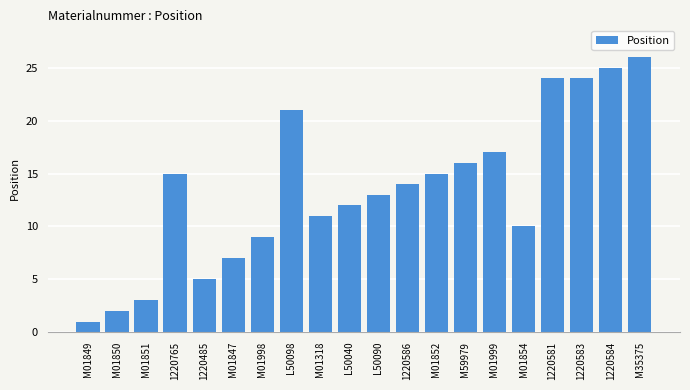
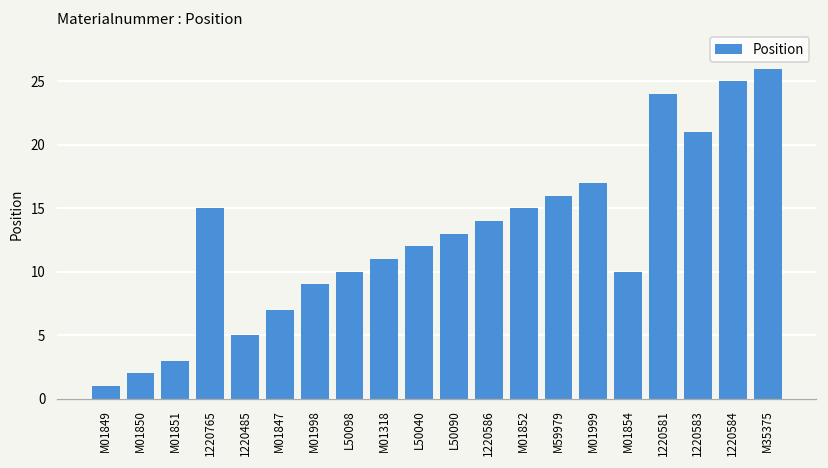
L50098: 21 -> 10
1220583: 24 -> 21
